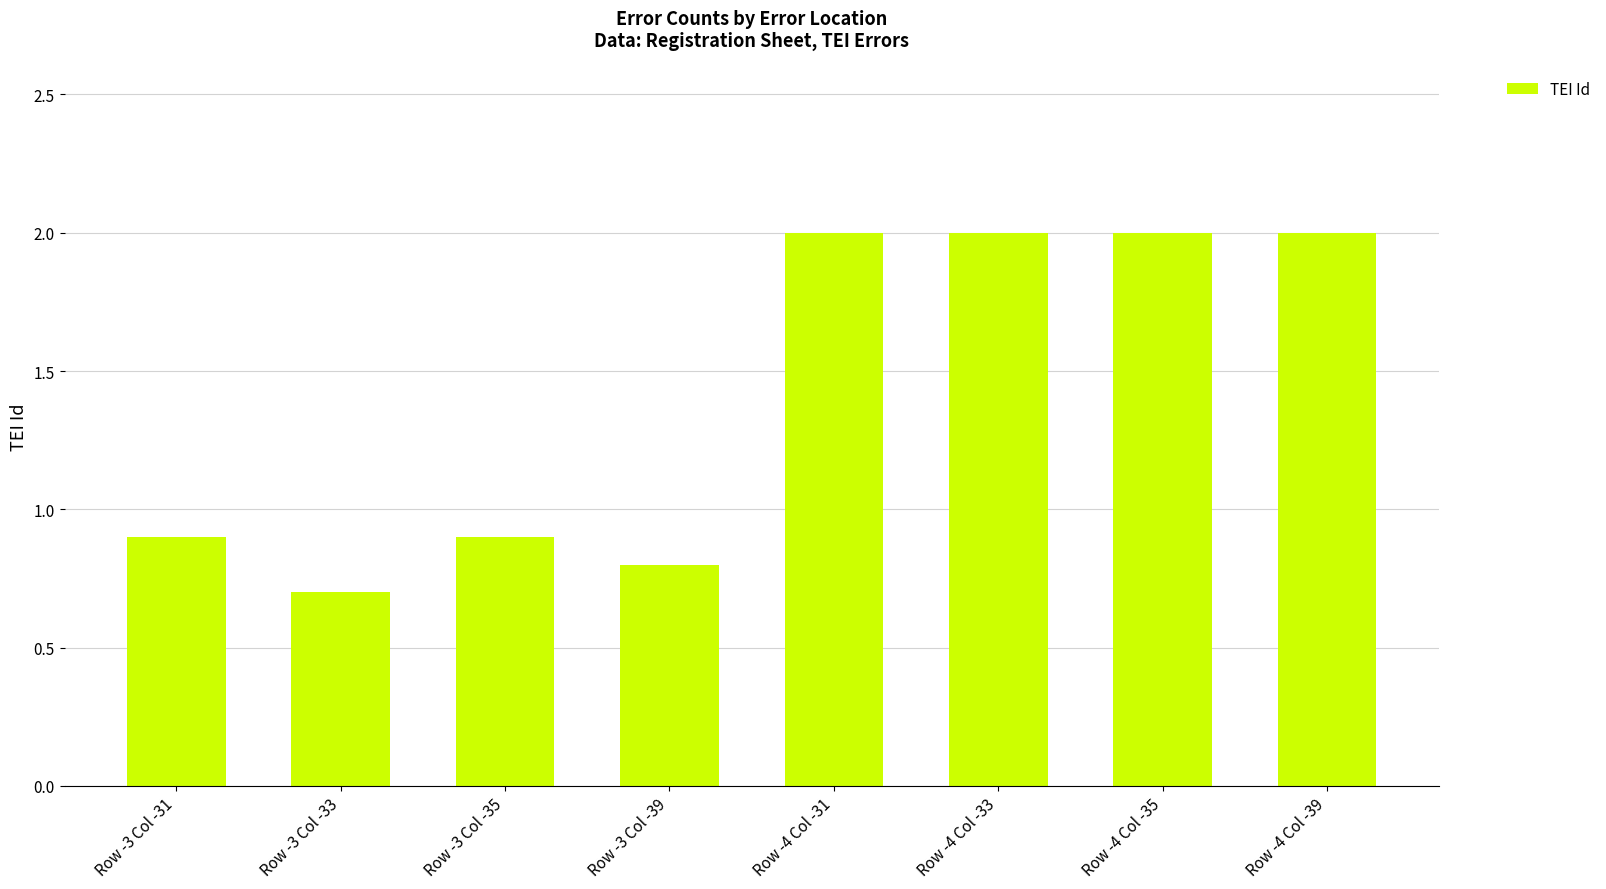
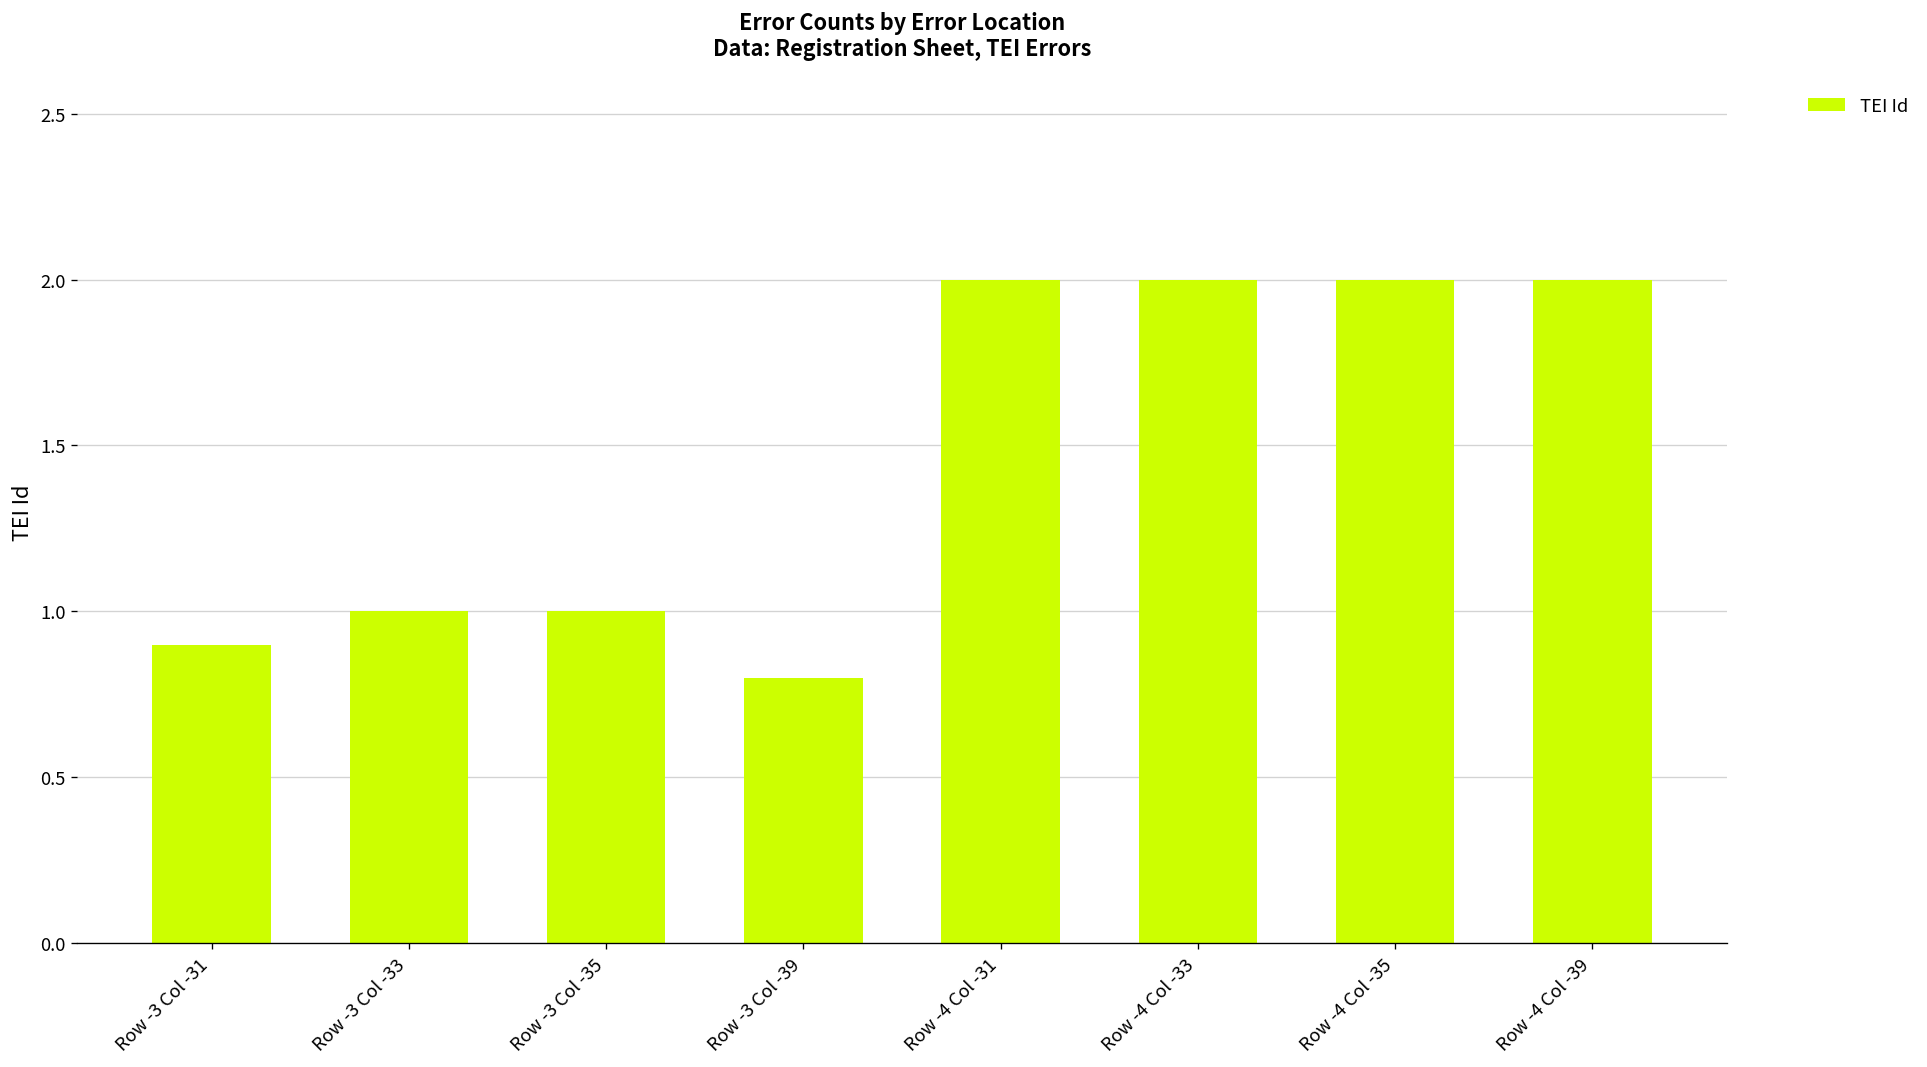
Row -3 Col -33: 0.7 -> 1.0
Row -3 Col -35: 0.9 -> 1.0
